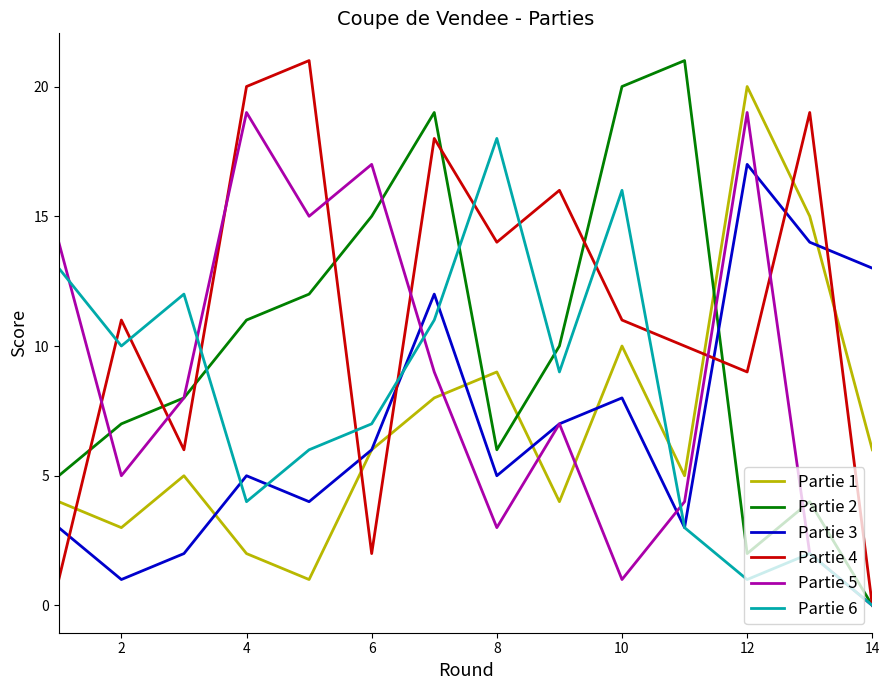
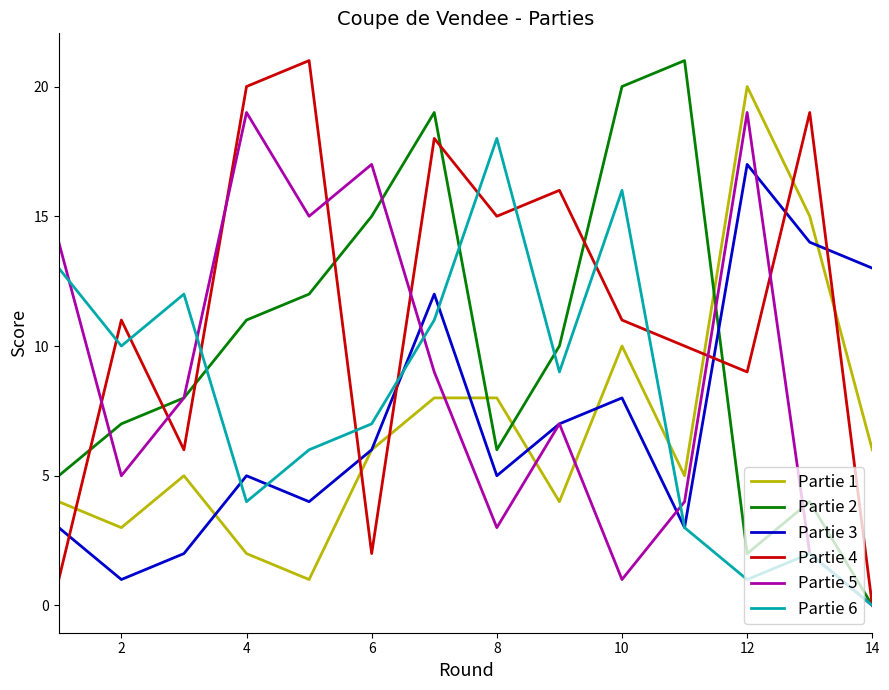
Partie 1, 8: 9 -> 8
Partie 4, 8: 14 -> 15
